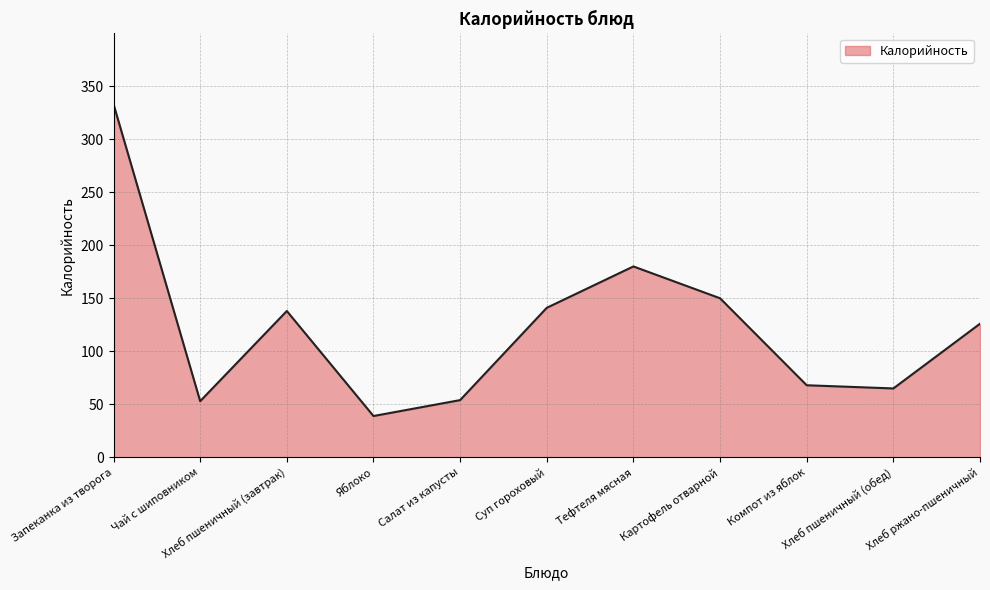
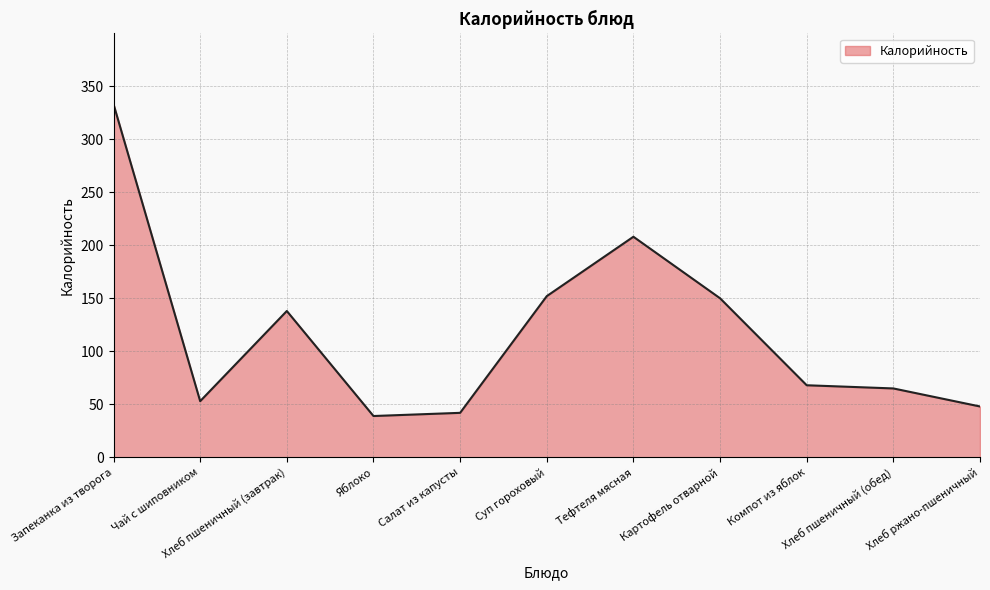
Салат из капусты: 54 -> 42
Суп гороховый: 141 -> 152
Тефтеля мясная: 180 -> 208
Хлеб ржано-пшеничный: 126 -> 48
